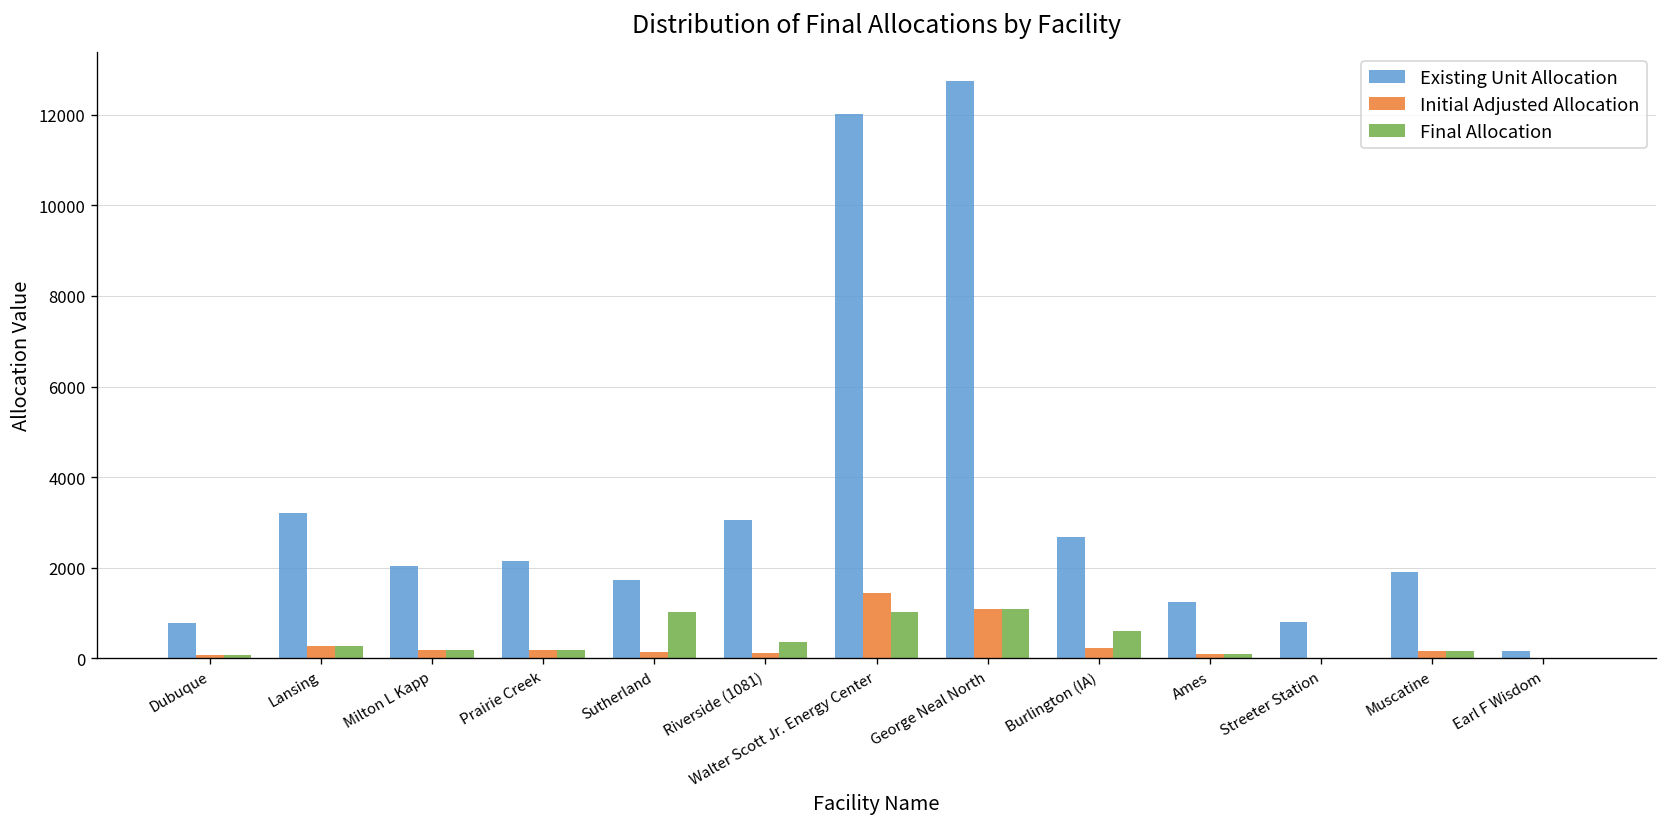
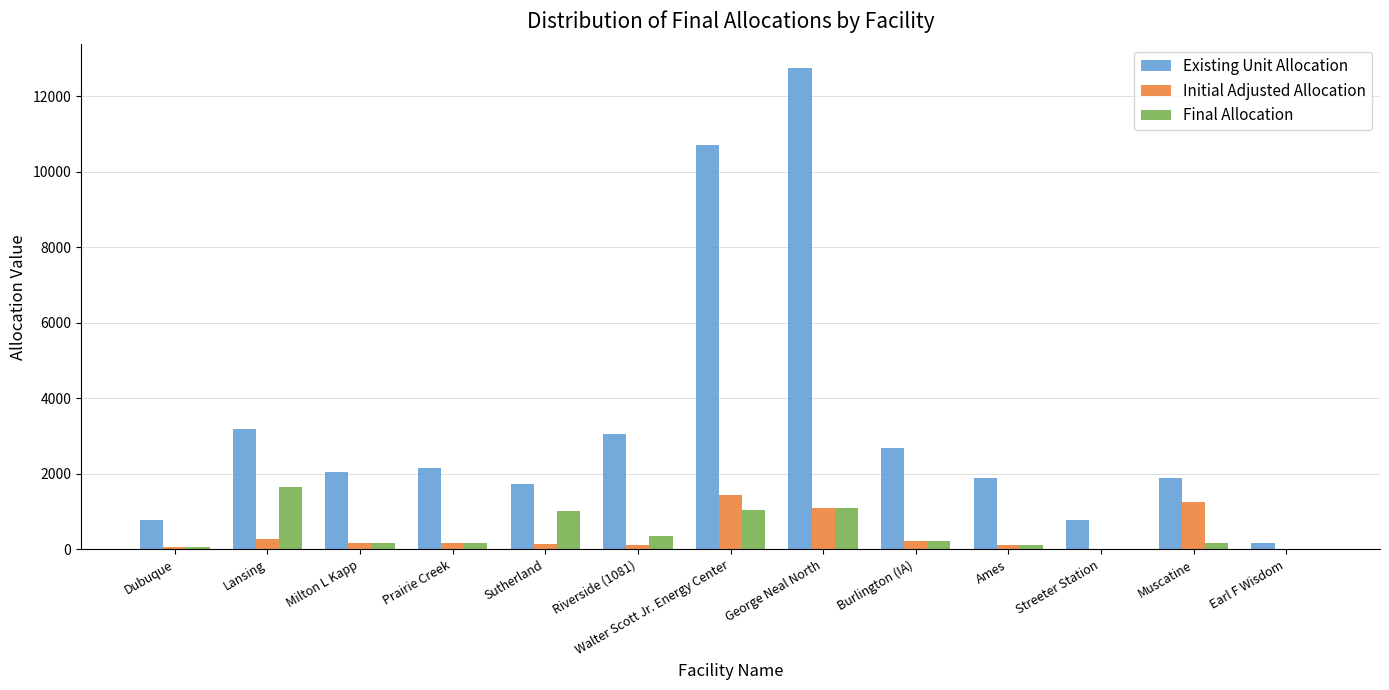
Final Allocation, Lansing: 300 -> 1600
Existing Unit Allocation, Walter Scott Jr. Energy Center: 12000 -> 10700
Final Allocation, Burlington (IA): 600 -> 200
Existing Unit Allocation, Ames: 1200 -> 1900
Initial Adjusted Allocation, Muscatine: 200 -> 1200
